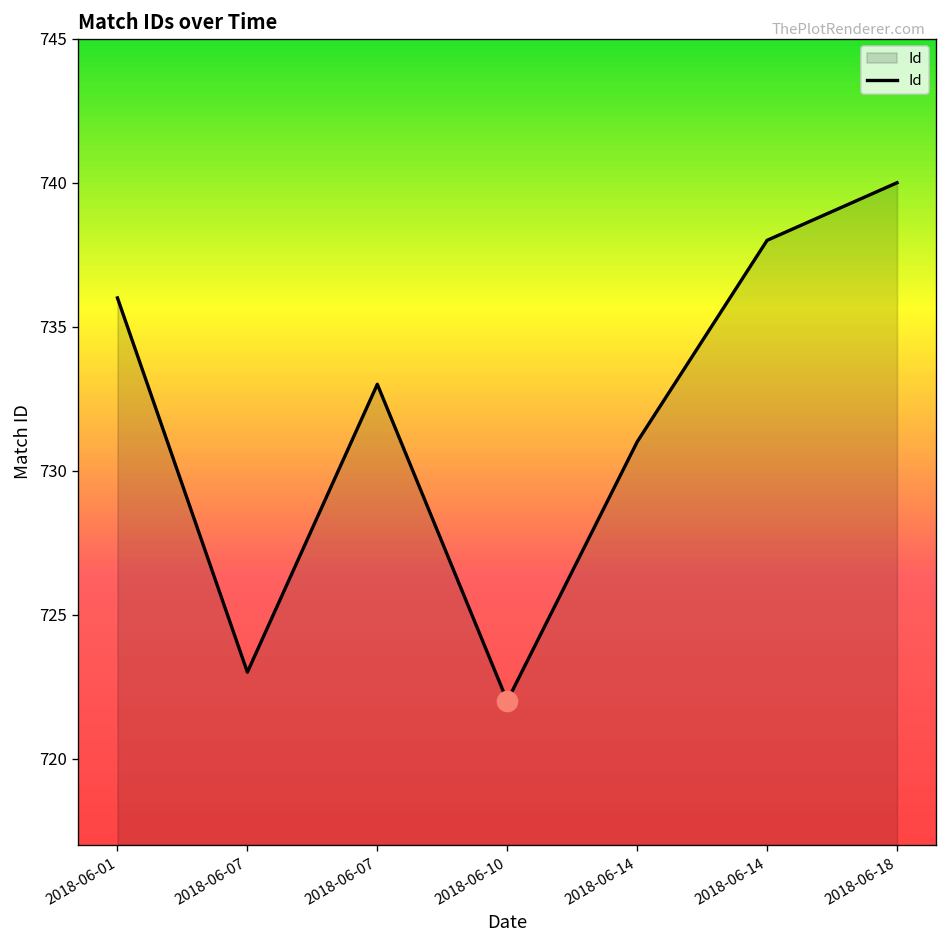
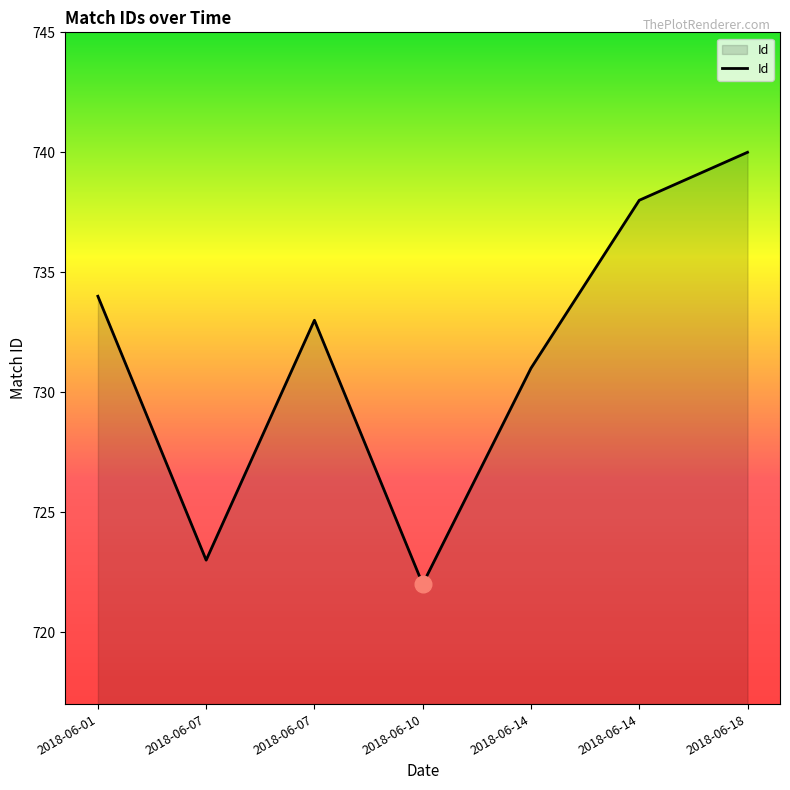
Id, 2018-06-01: 736 -> 734
